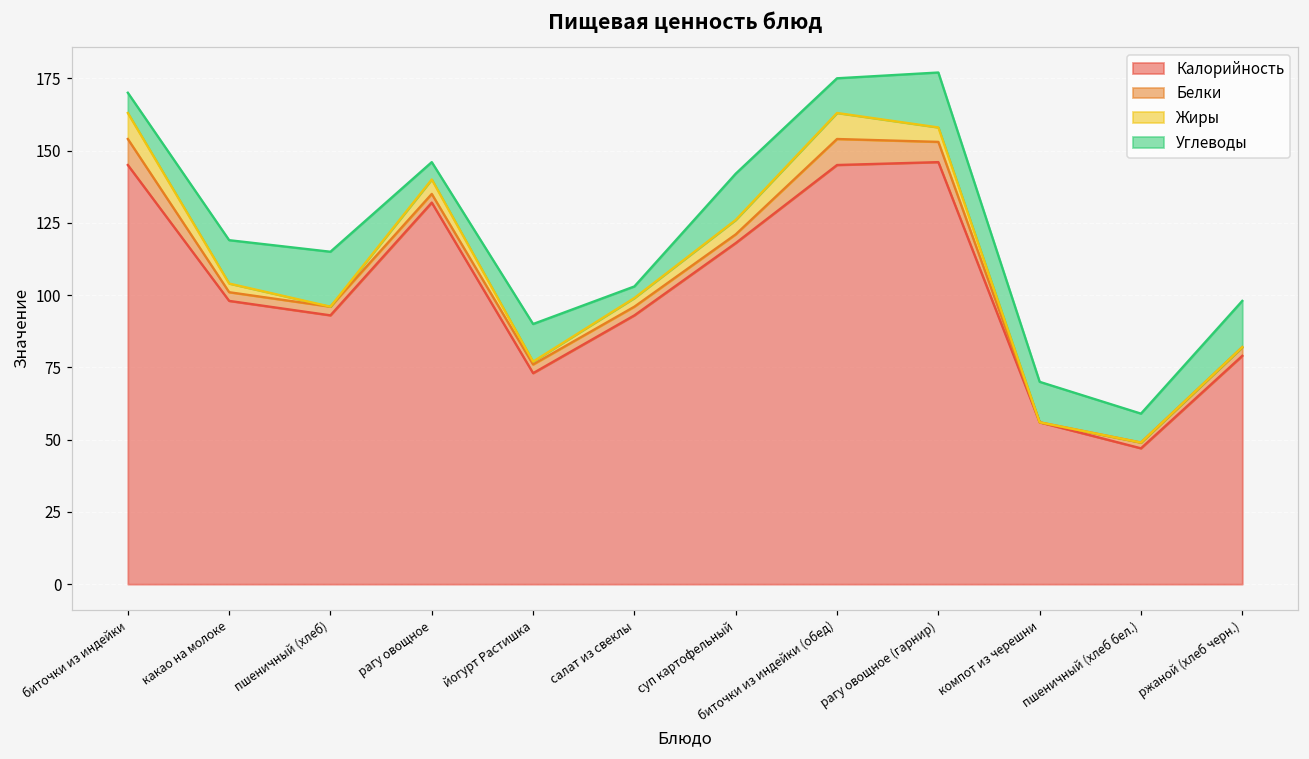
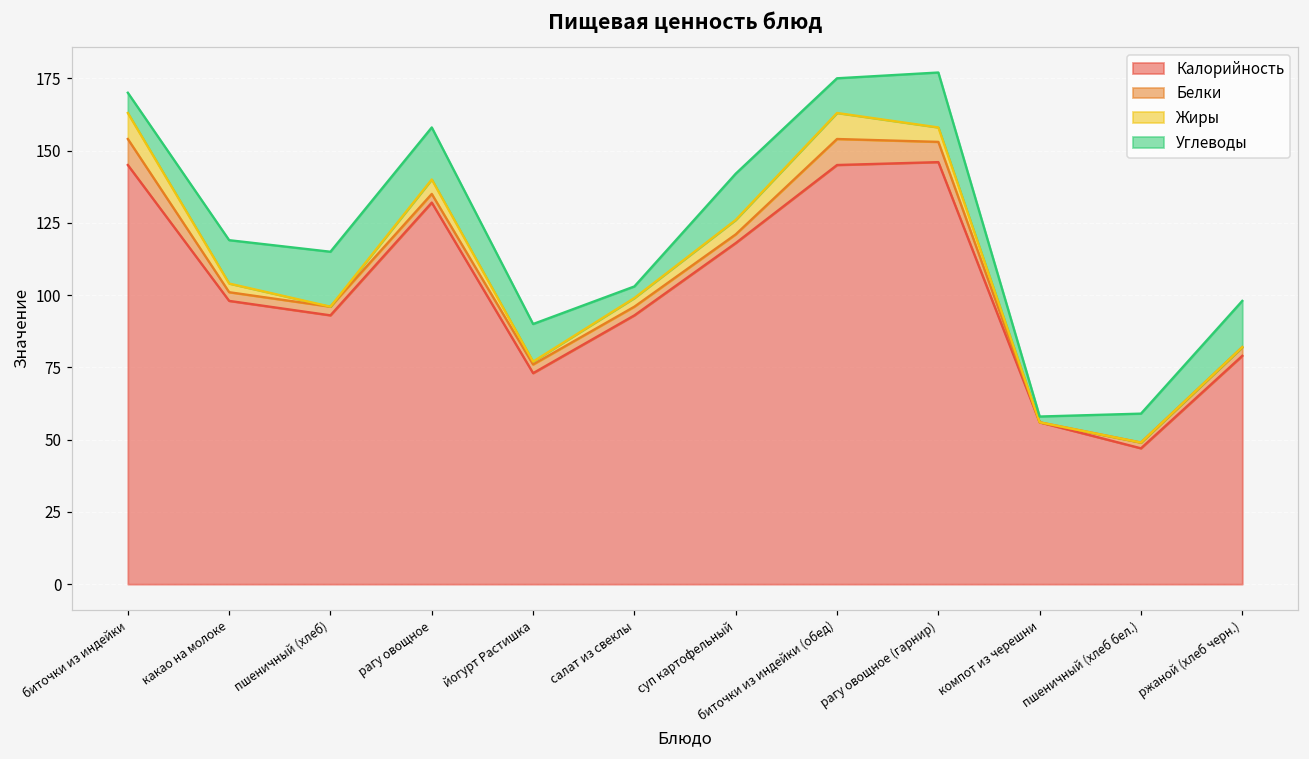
Углеводы, рагу овощное: 6 -> 18
Углеводы, компот из черешни: 14 -> 2
